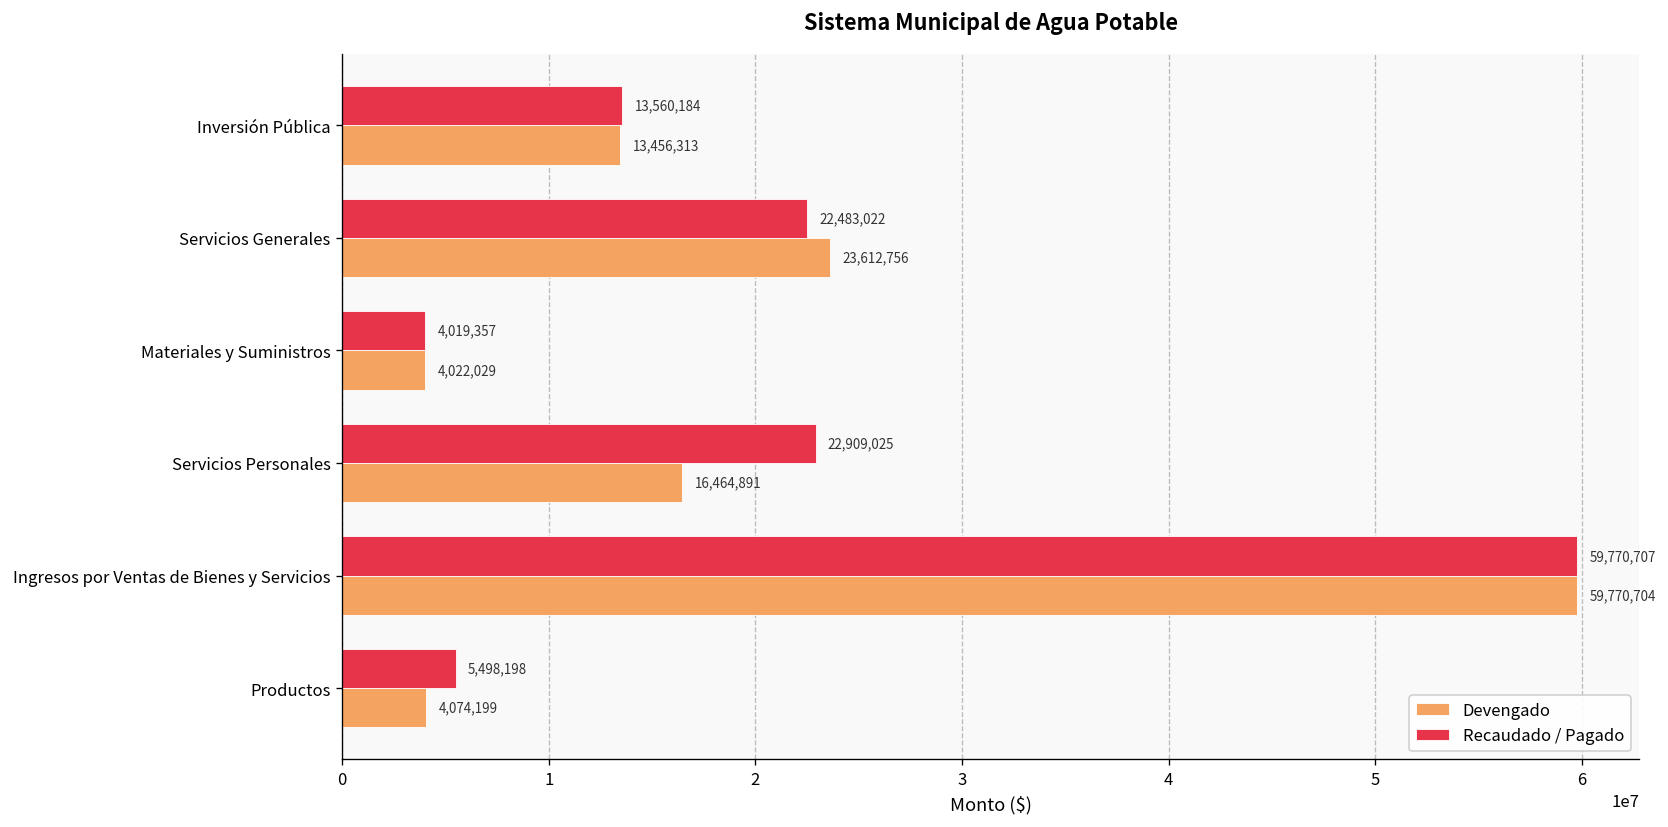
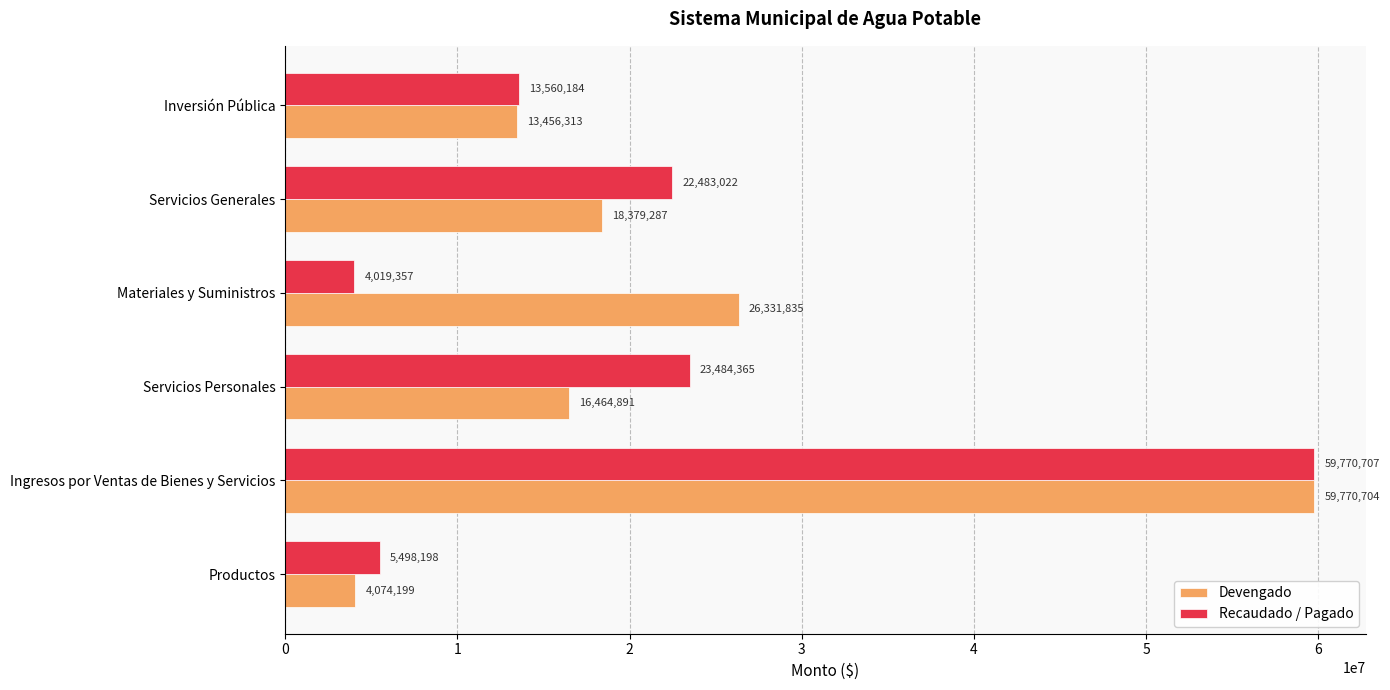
Devengado, Servicios Generales: 23,612,756 -> 18,379,287
Devengado, Materiales y Suministros: 4,022,029 -> 26,331,835
Recaudado / Pagado, Servicios Personales: 22,909,025 -> 23,484,365
